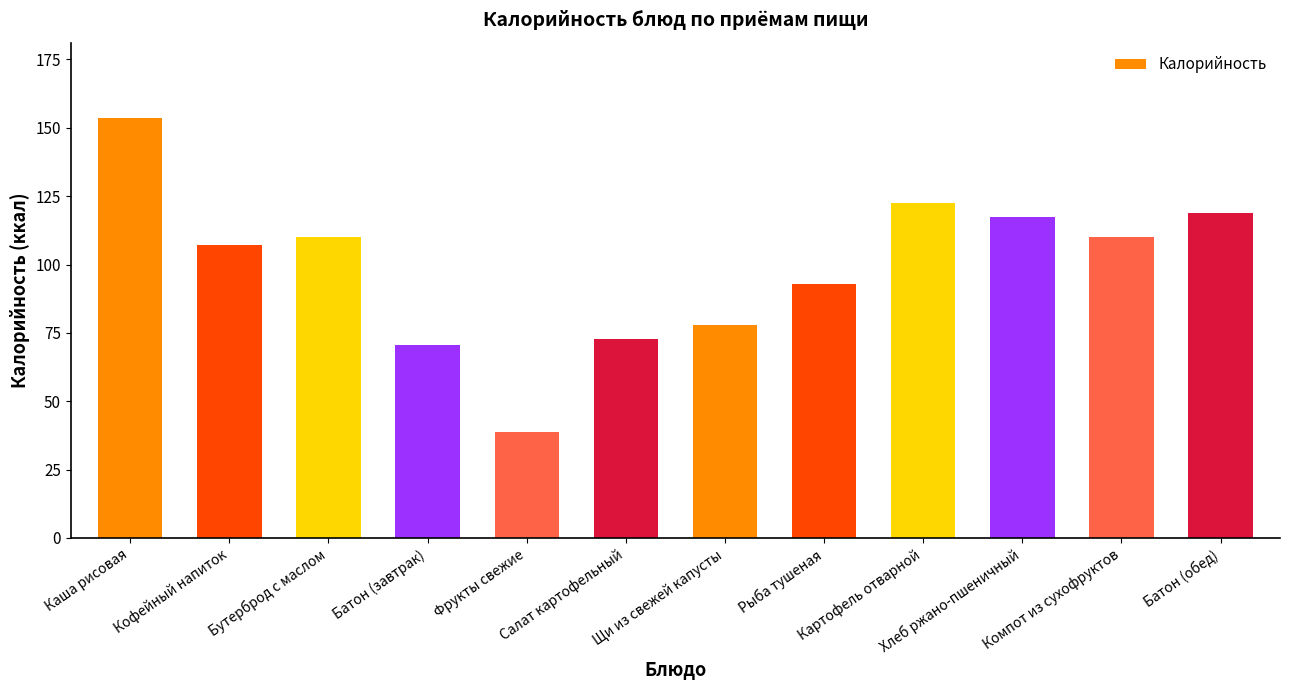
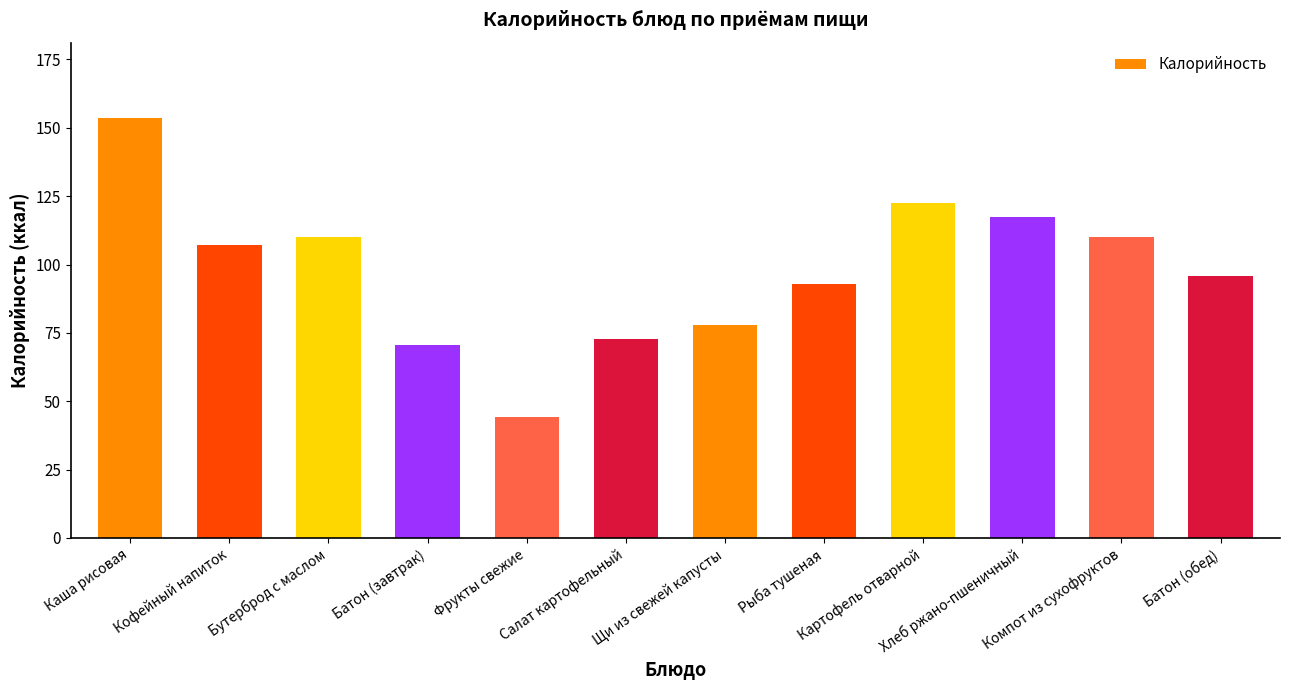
Фрукты свежие: 39 -> 44
Батон (обед): 119 -> 96
